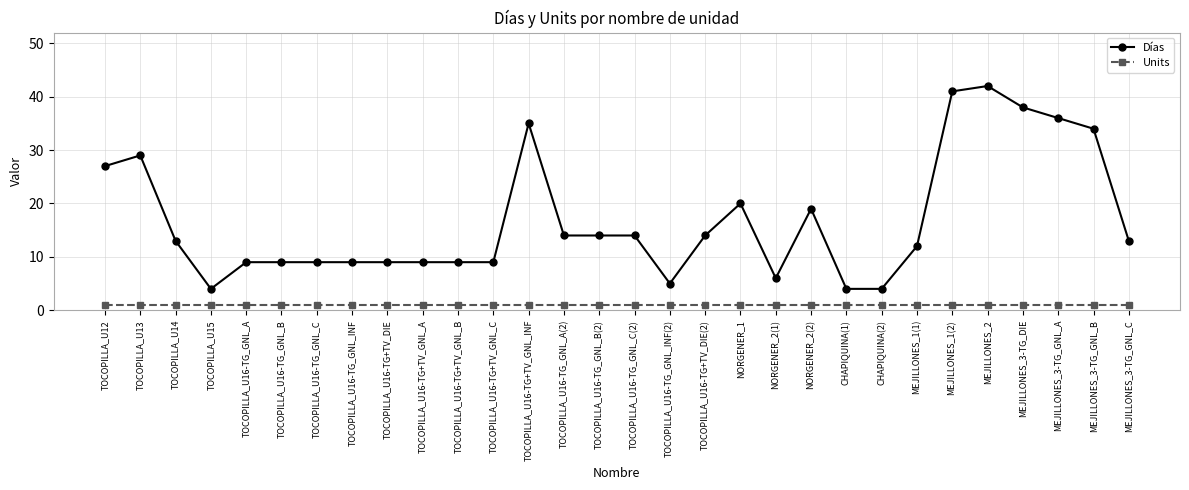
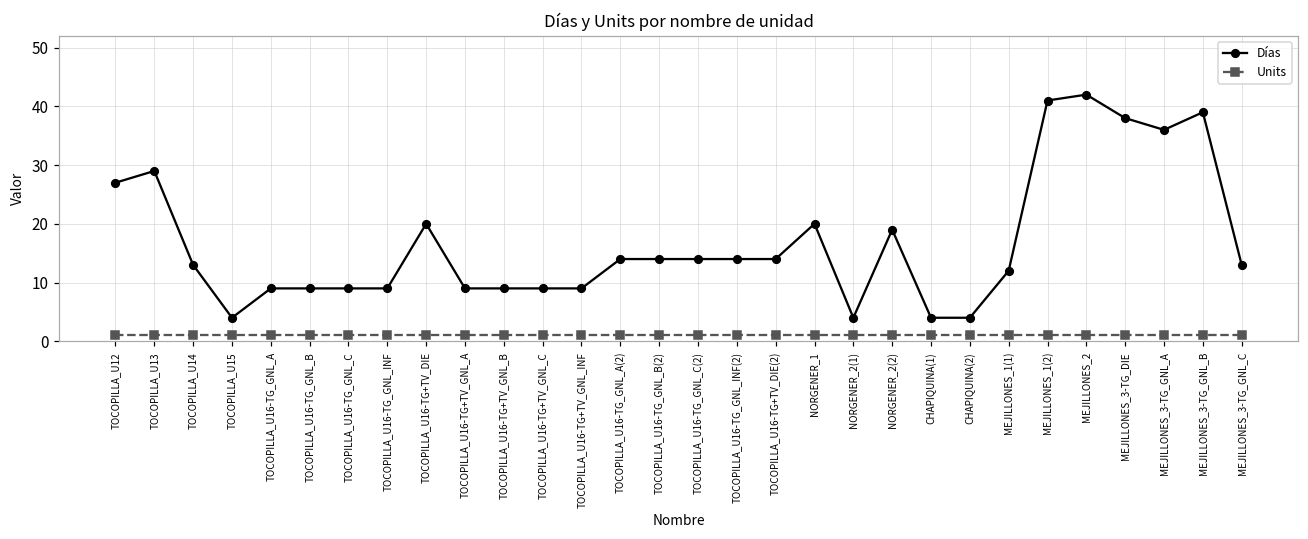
Días, TOCOPILLA_U16-TG+TV_DIE: 9 -> 20
Días, TOCOPILLA_U16-TG+TV_GNL_INF: 35 -> 9
Días, TOCOPILLA_U16-TG_GNL_INF(2): 5 -> 14
Días, NORGENER_2(1): 6 -> 4
Días, MEJILLONES_3-TG_GNL_B: 34 -> 39
